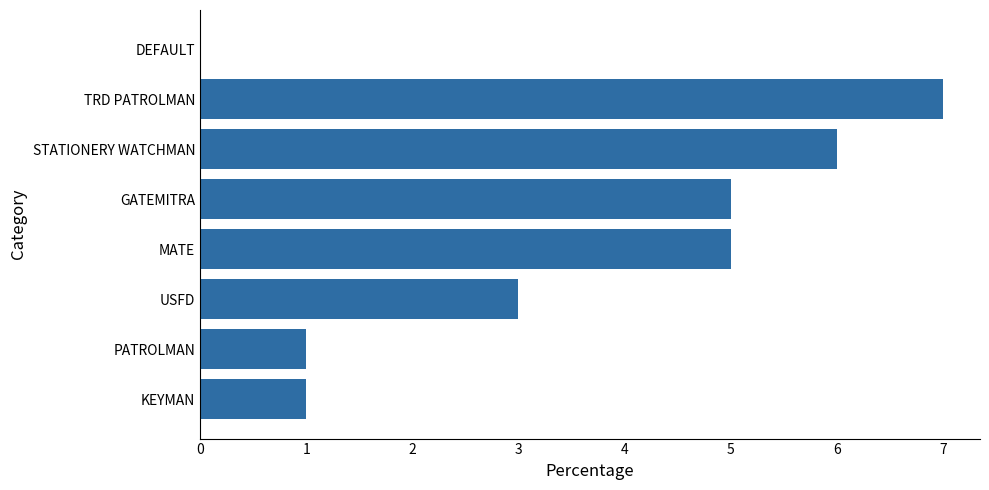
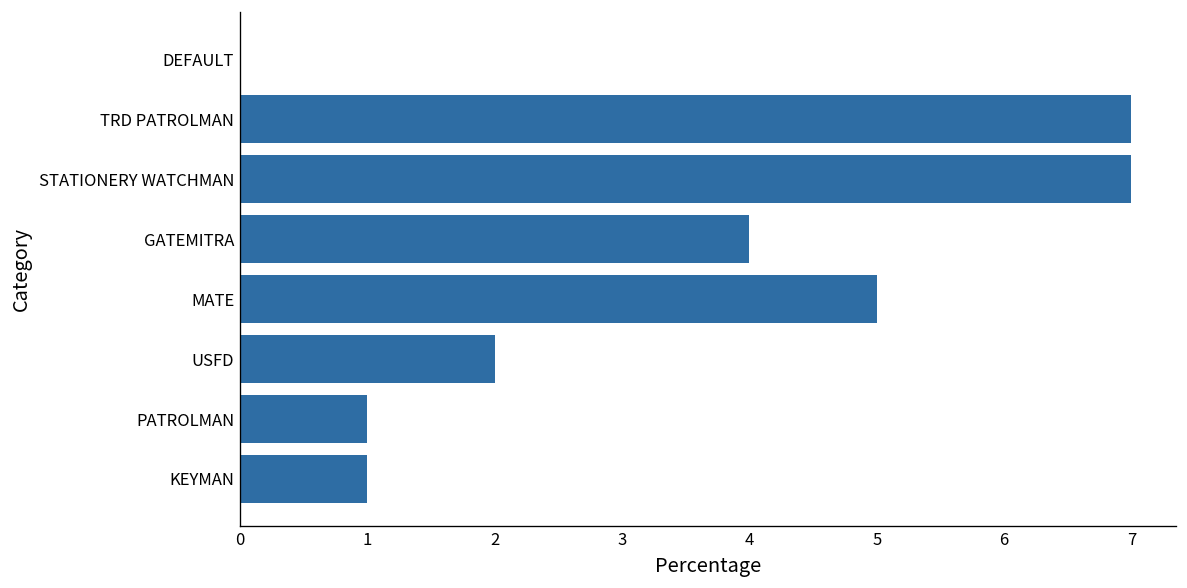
STATIONERY WATCHMAN: 6 -> 7
GATEMITRA: 5 -> 4
USFD: 3 -> 2
